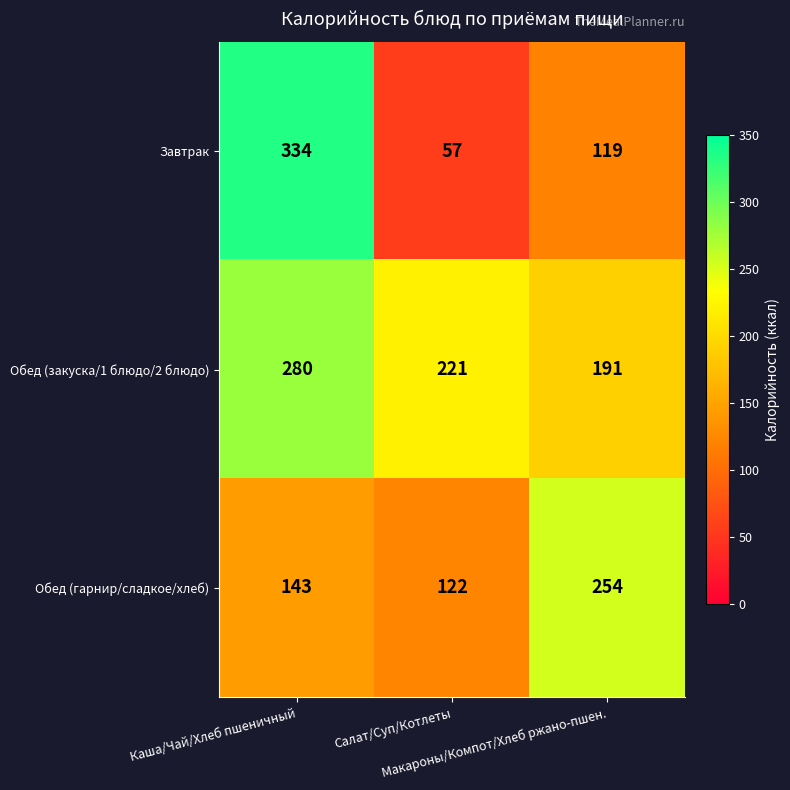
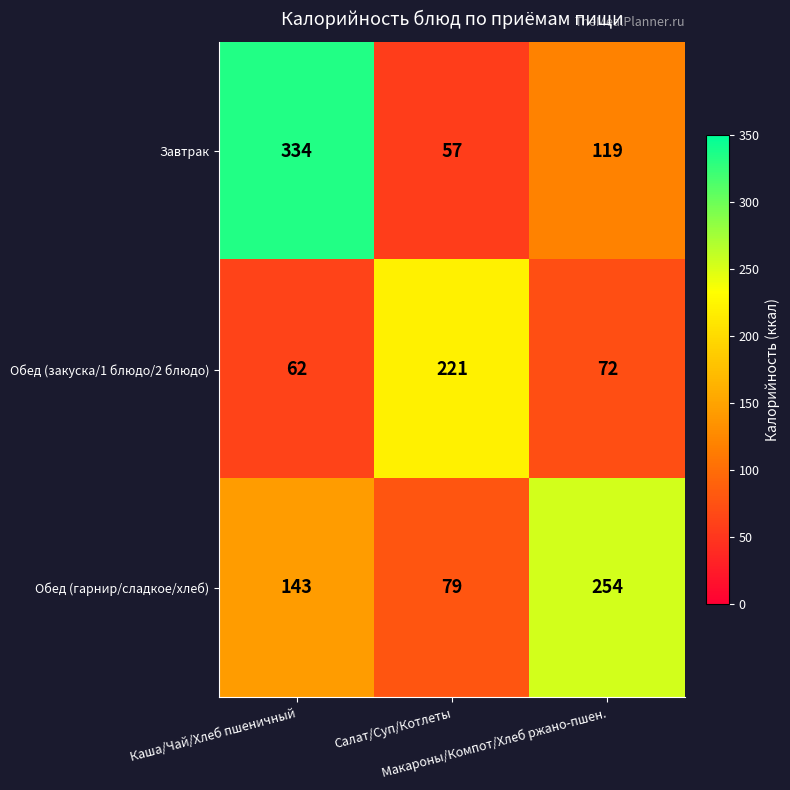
Обед (закуска/1 блюдо/2 блюдо), Каша/Чай/Хлеб пшеничный: 280 -> 62
Обед (закуска/1 блюдо/2 блюдо), Макароны/Компот/Хлеб ржано-пшен.: 191 -> 72
Обед (гарнир/сладкое/хлеб), Салат/Суп/Котлеты: 122 -> 79
